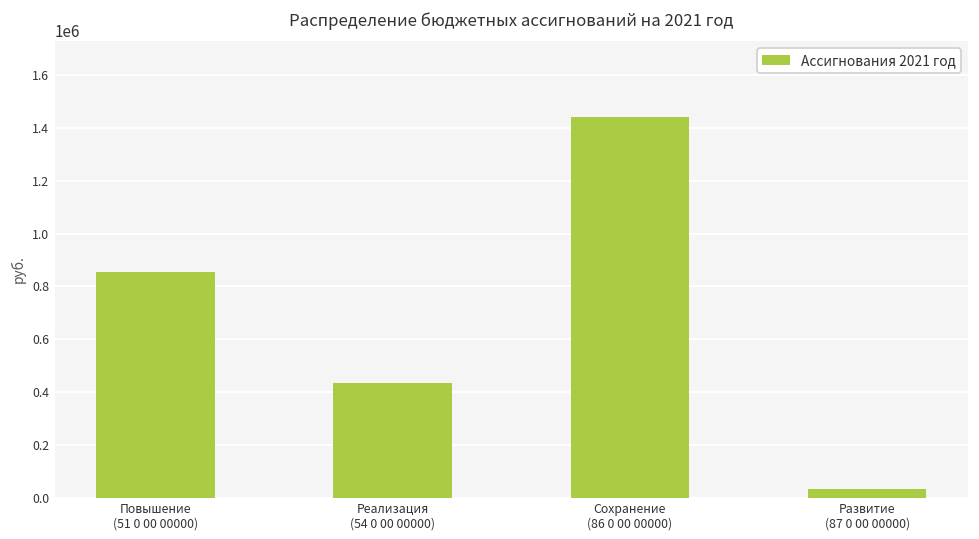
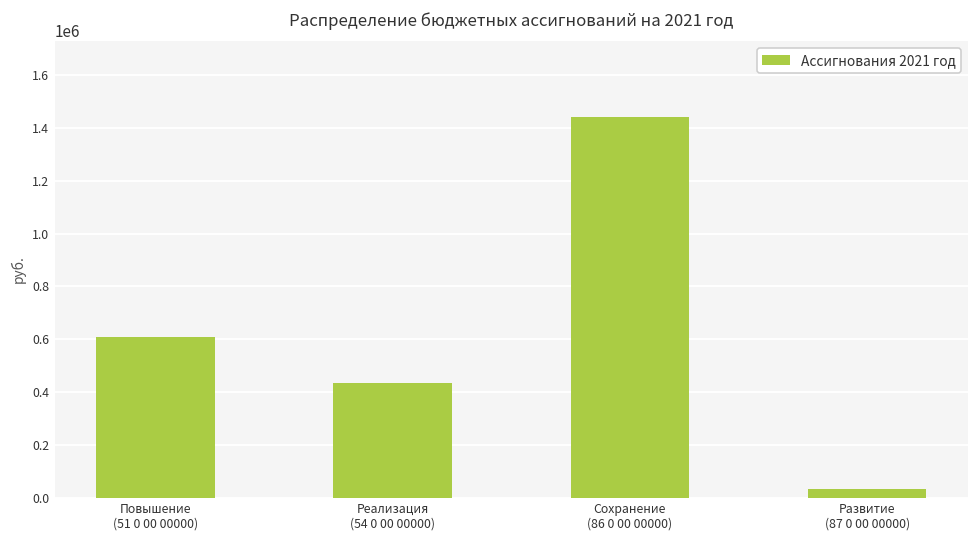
Повышение (51 0 00 00000): 860000 -> 610000
